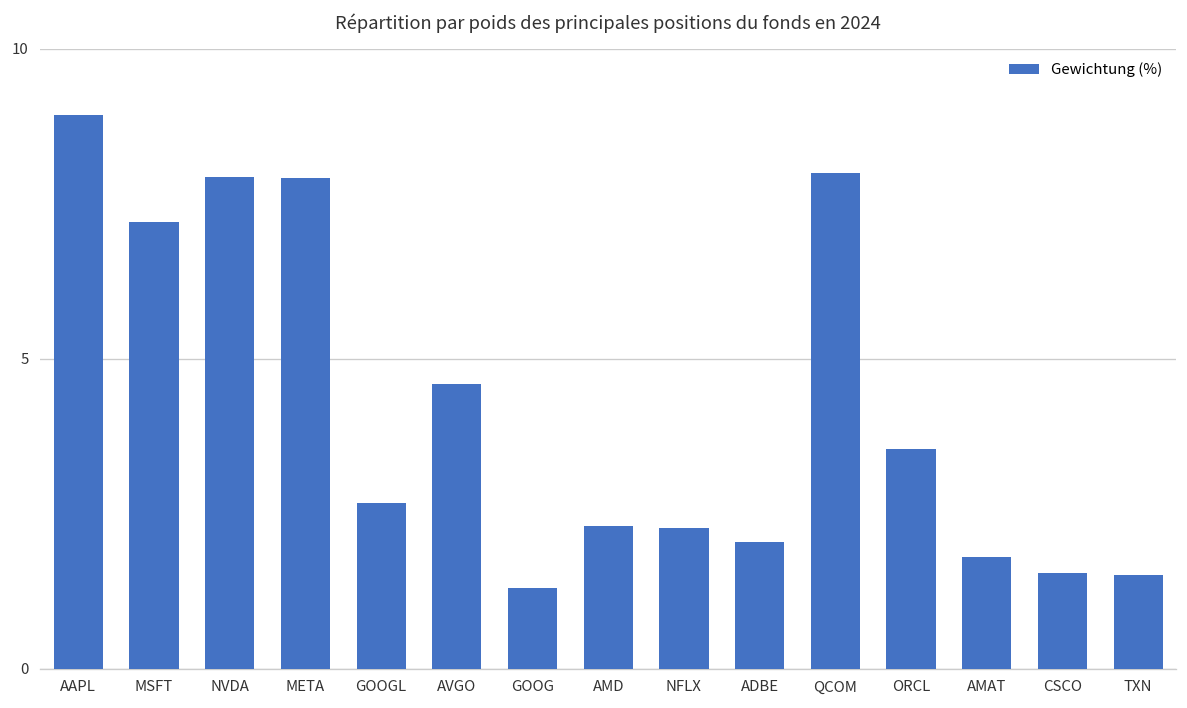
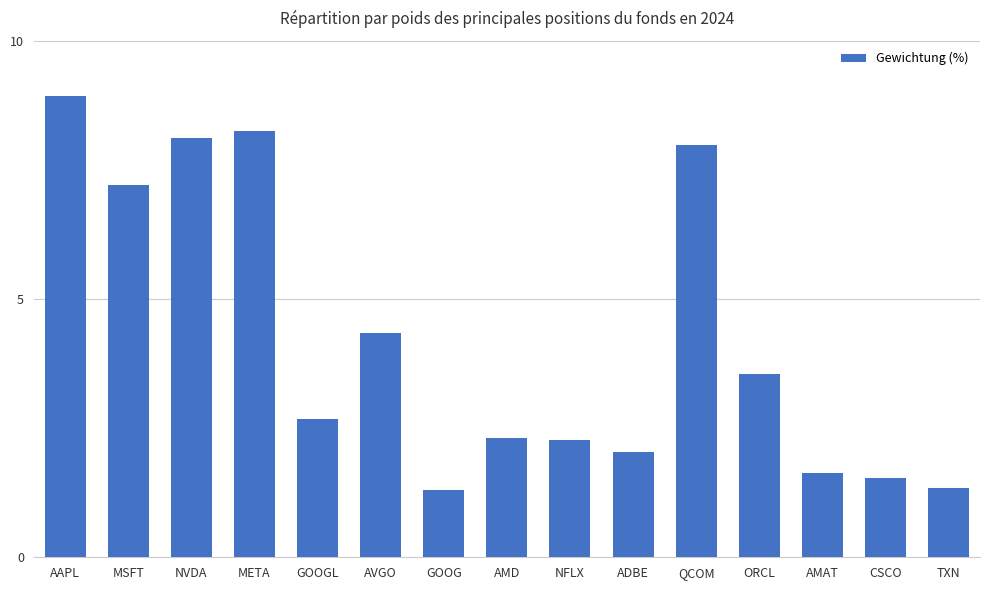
NVDA: 7.9 -> 8.1
META: 7.9 -> 8.3
AVGO: 4.6 -> 4.4
AMAT: 1.8 -> 1.6
TXN: 1.5 -> 1.3
